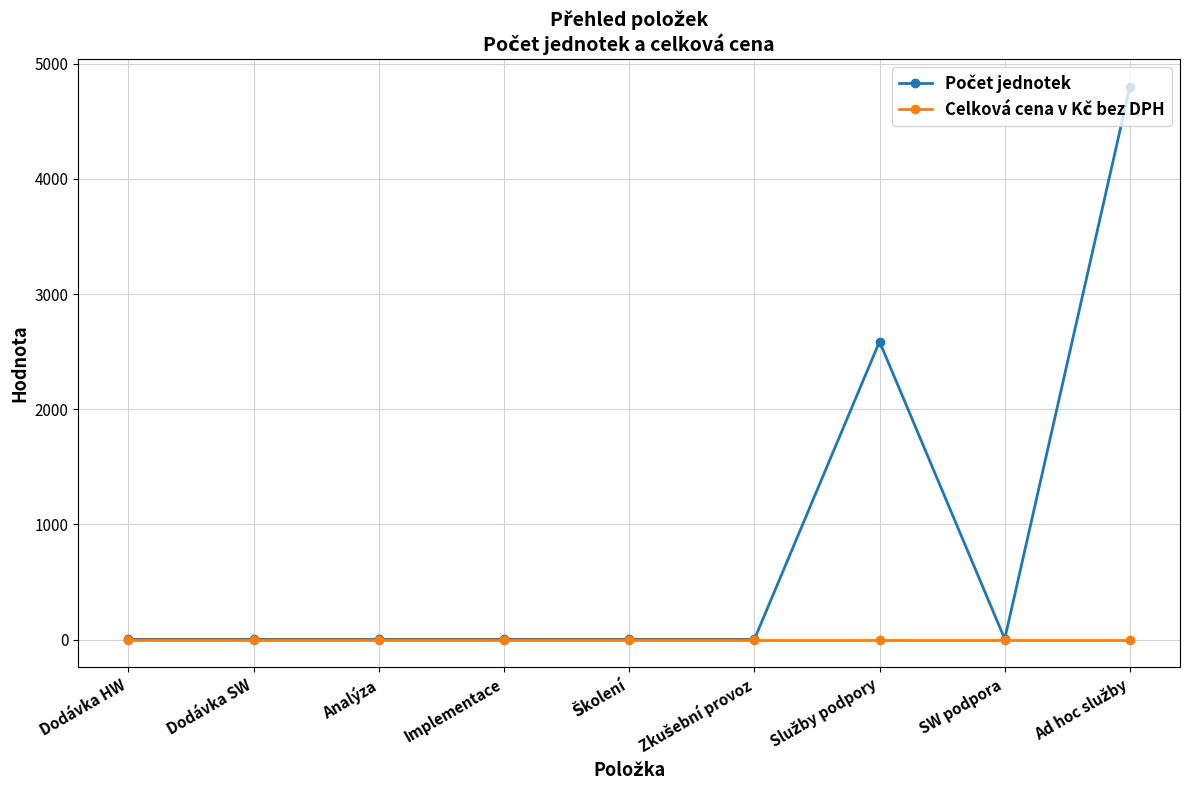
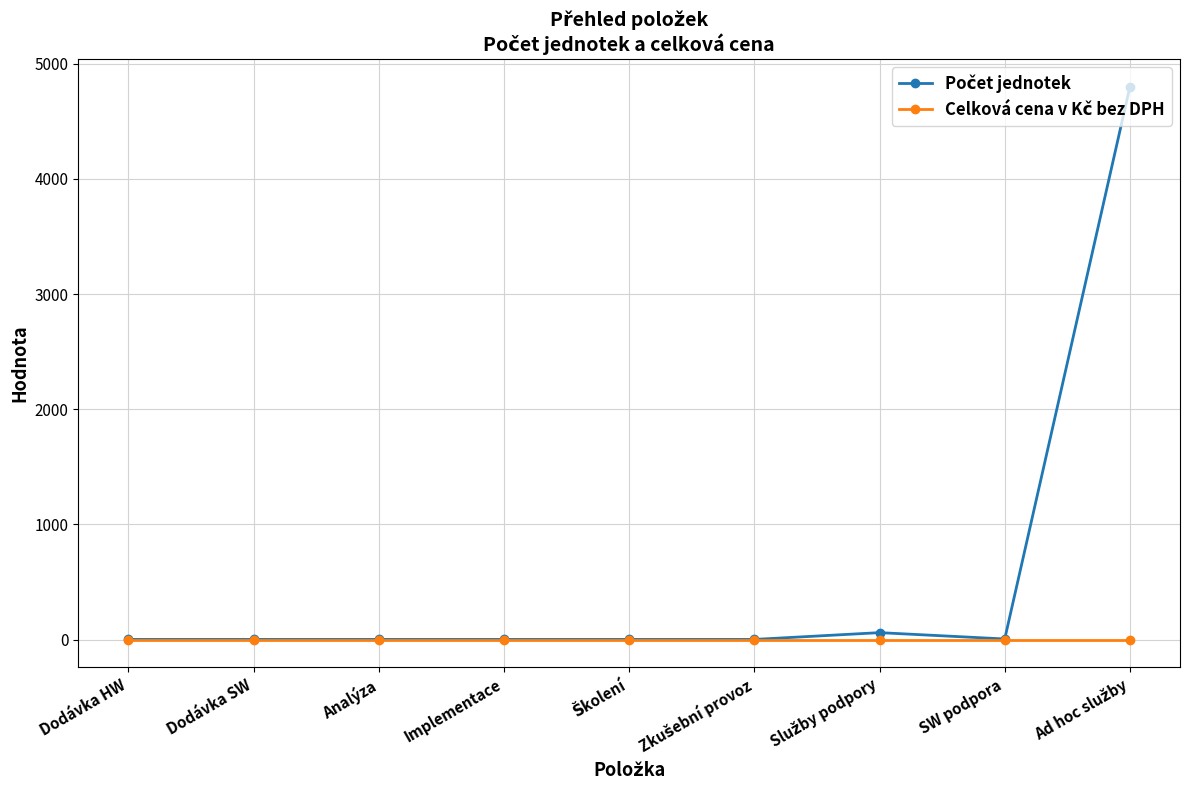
Počet jednotek, Služby podpory: 2590 -> 60
